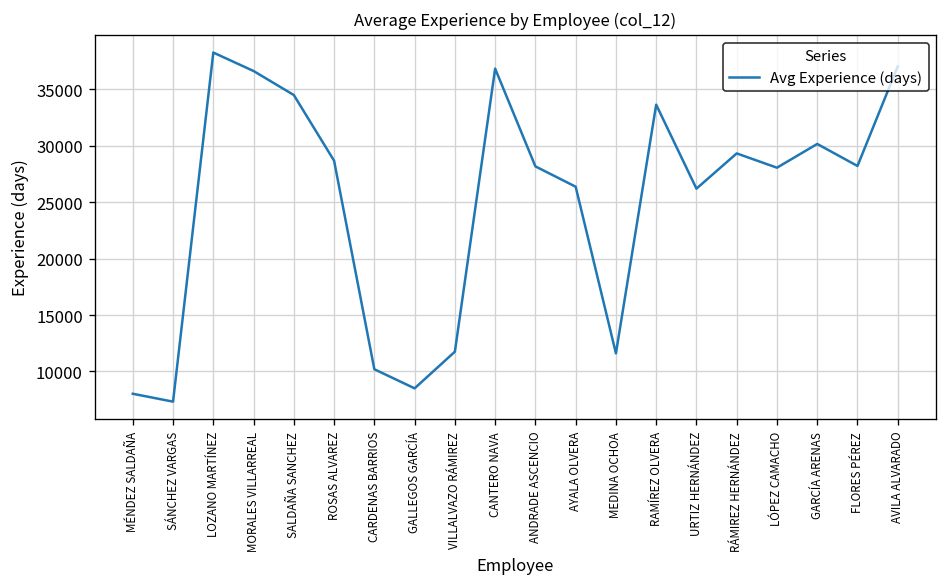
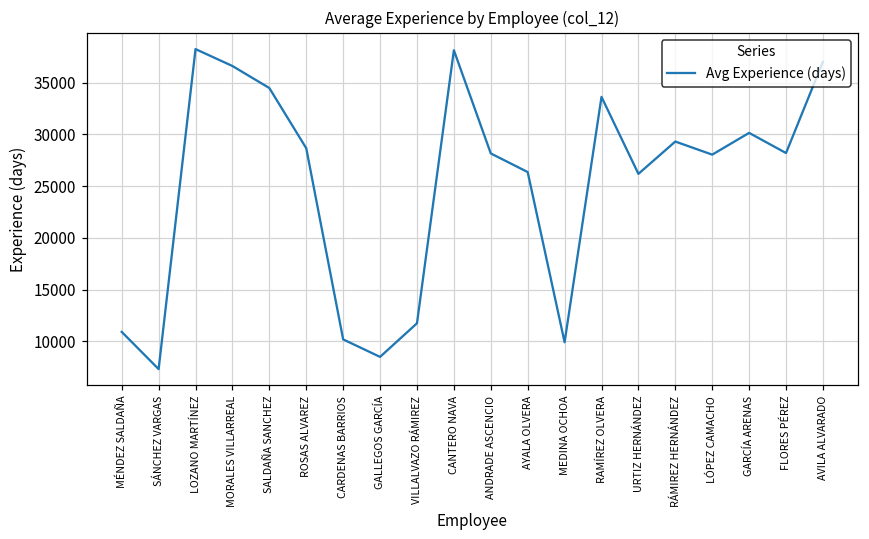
MÉNDEZ SALDAÑA: 8000 -> 11000
CANTERO NAVA: 37000 -> 38000
MEDINA OCHOA: 12000 -> 10000
